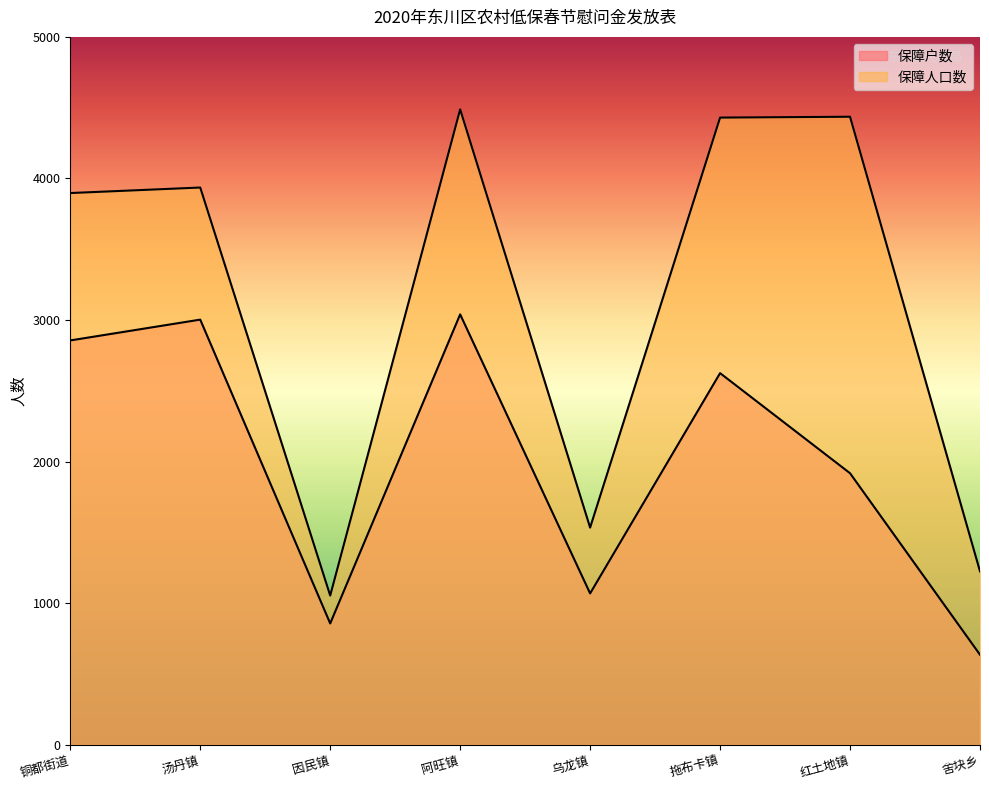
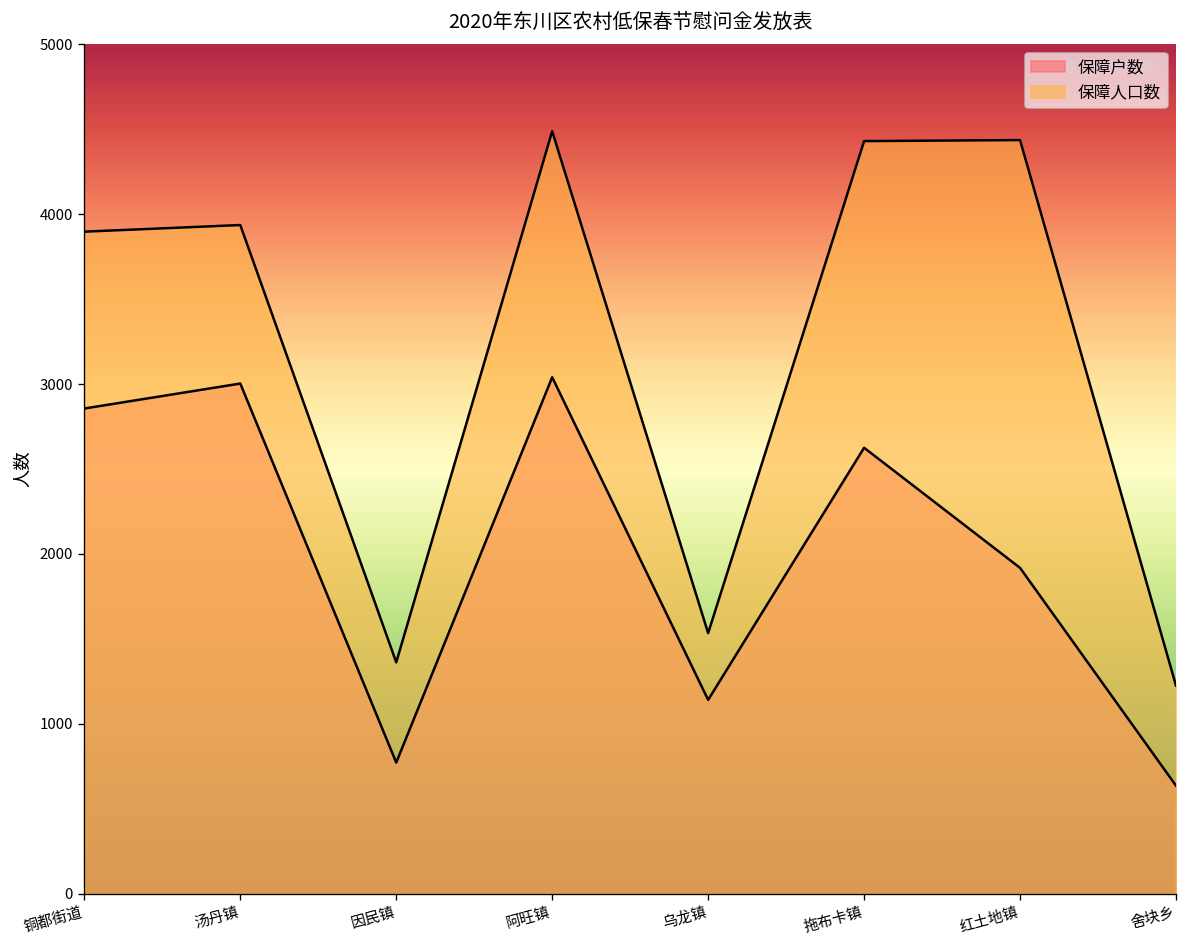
保障户数, 因民镇: 860 -> 770
保障人口数, 因民镇: 1050 -> 1360
保障户数, 乌龙镇: 1070 -> 1140
